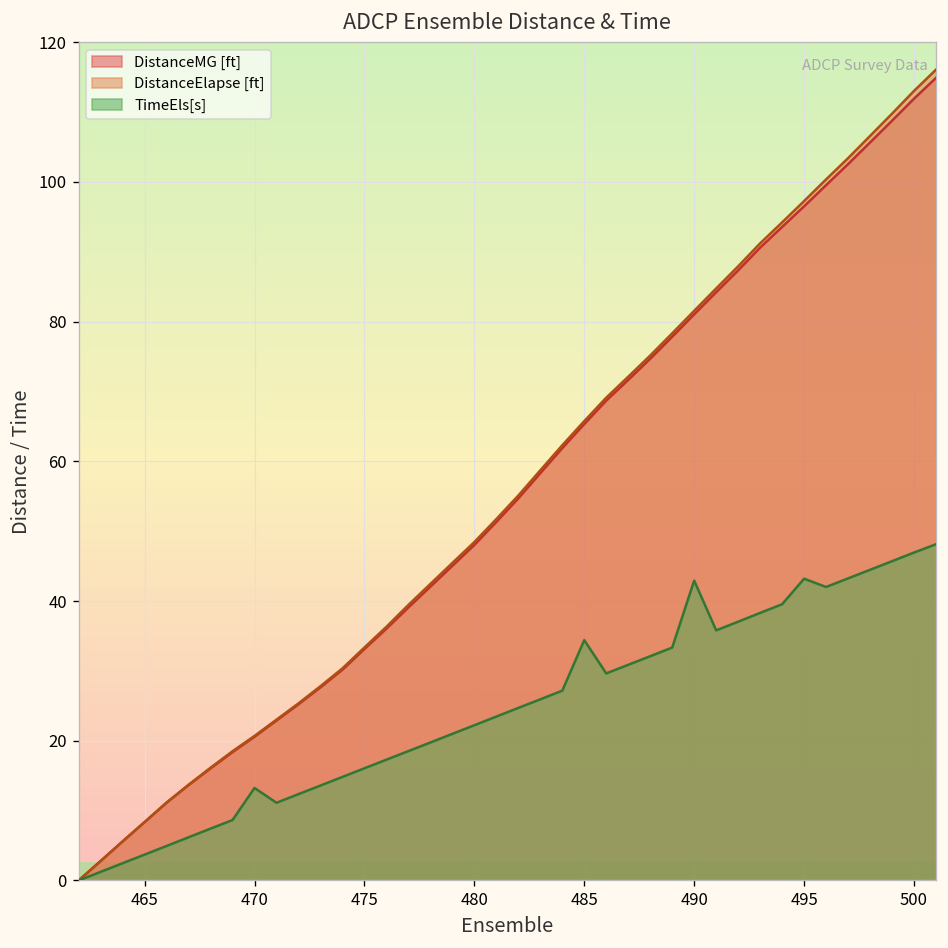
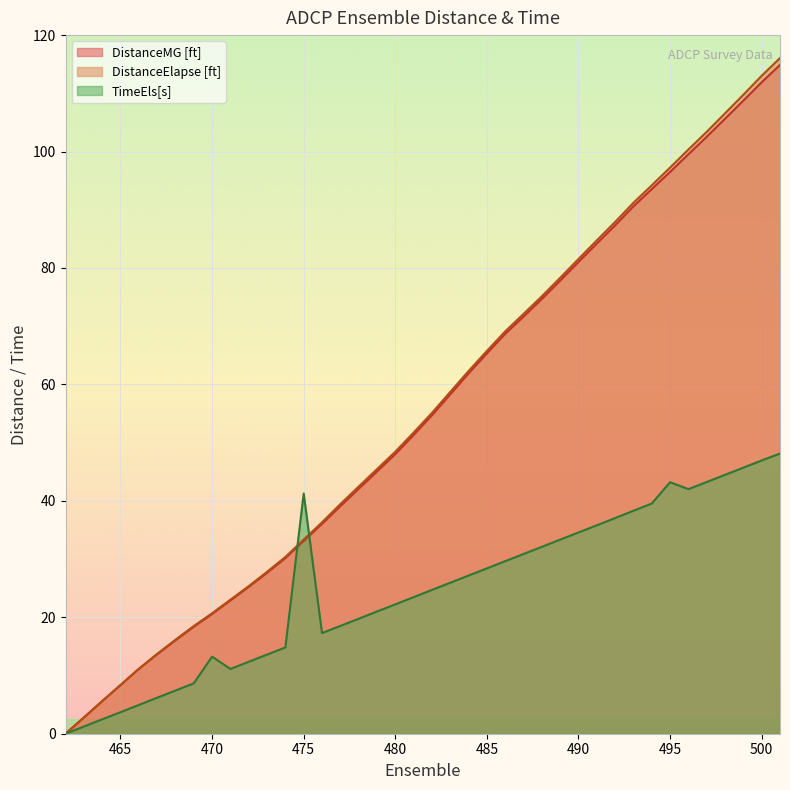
TimeEls[s], 475: 16 -> 41
TimeEls[s], 485: 34 -> 28
TimeEls[s], 490: 43 -> 35
